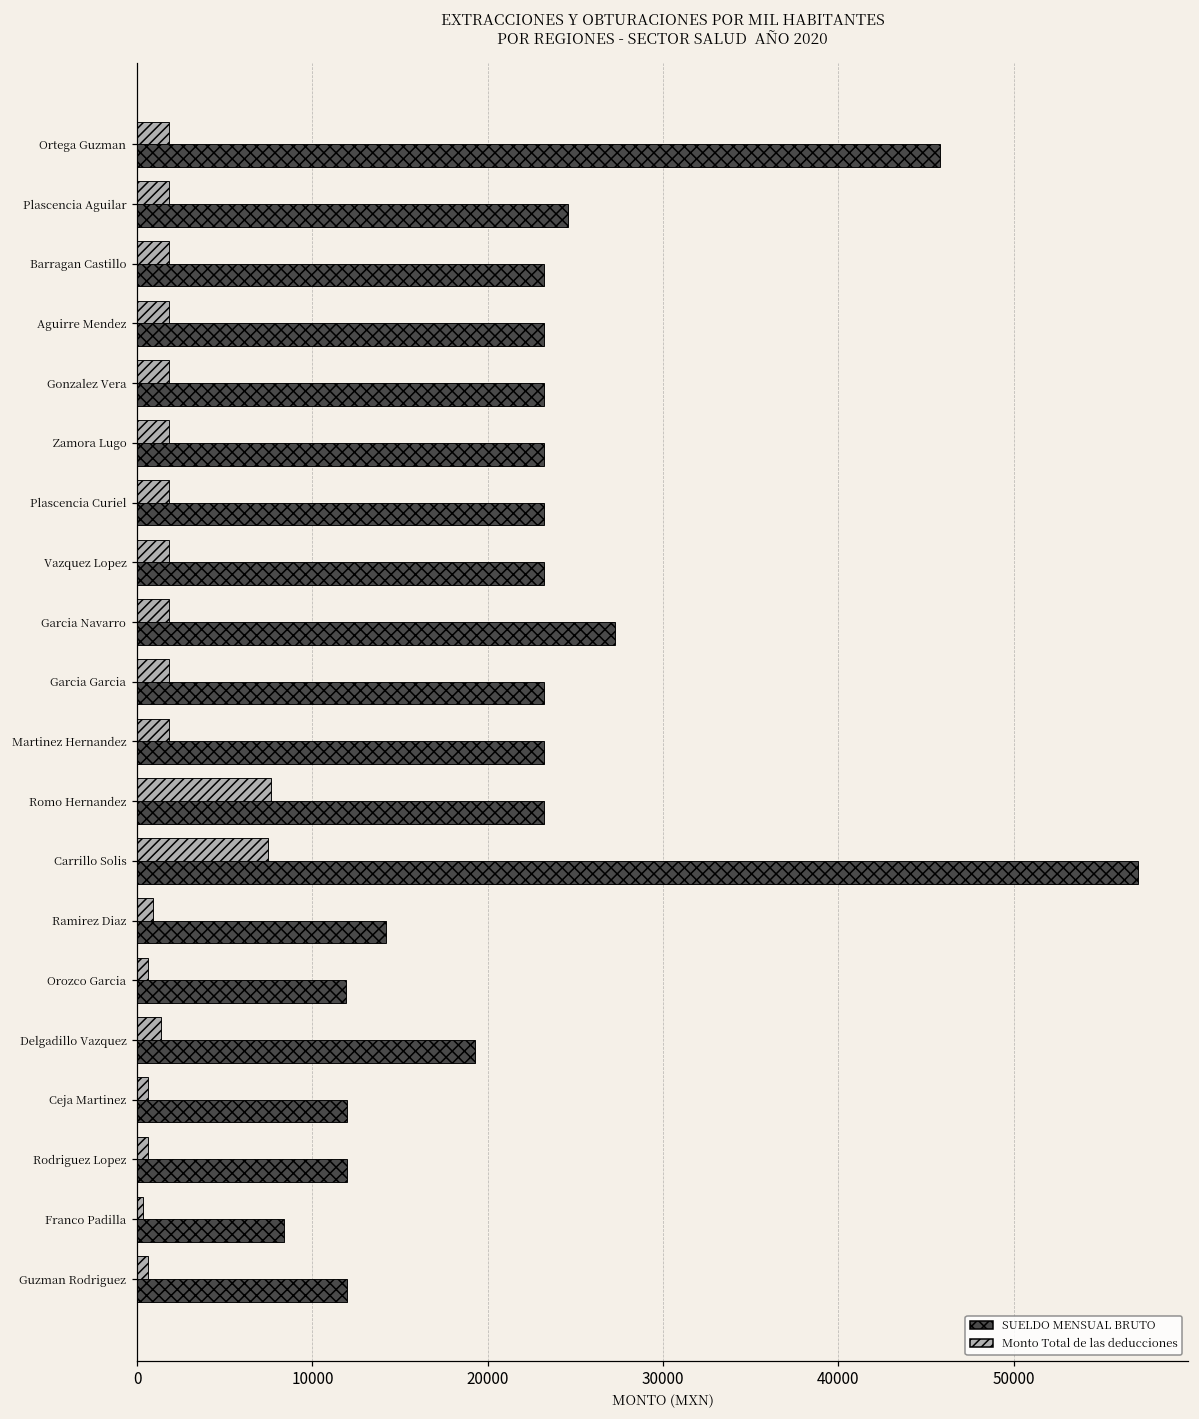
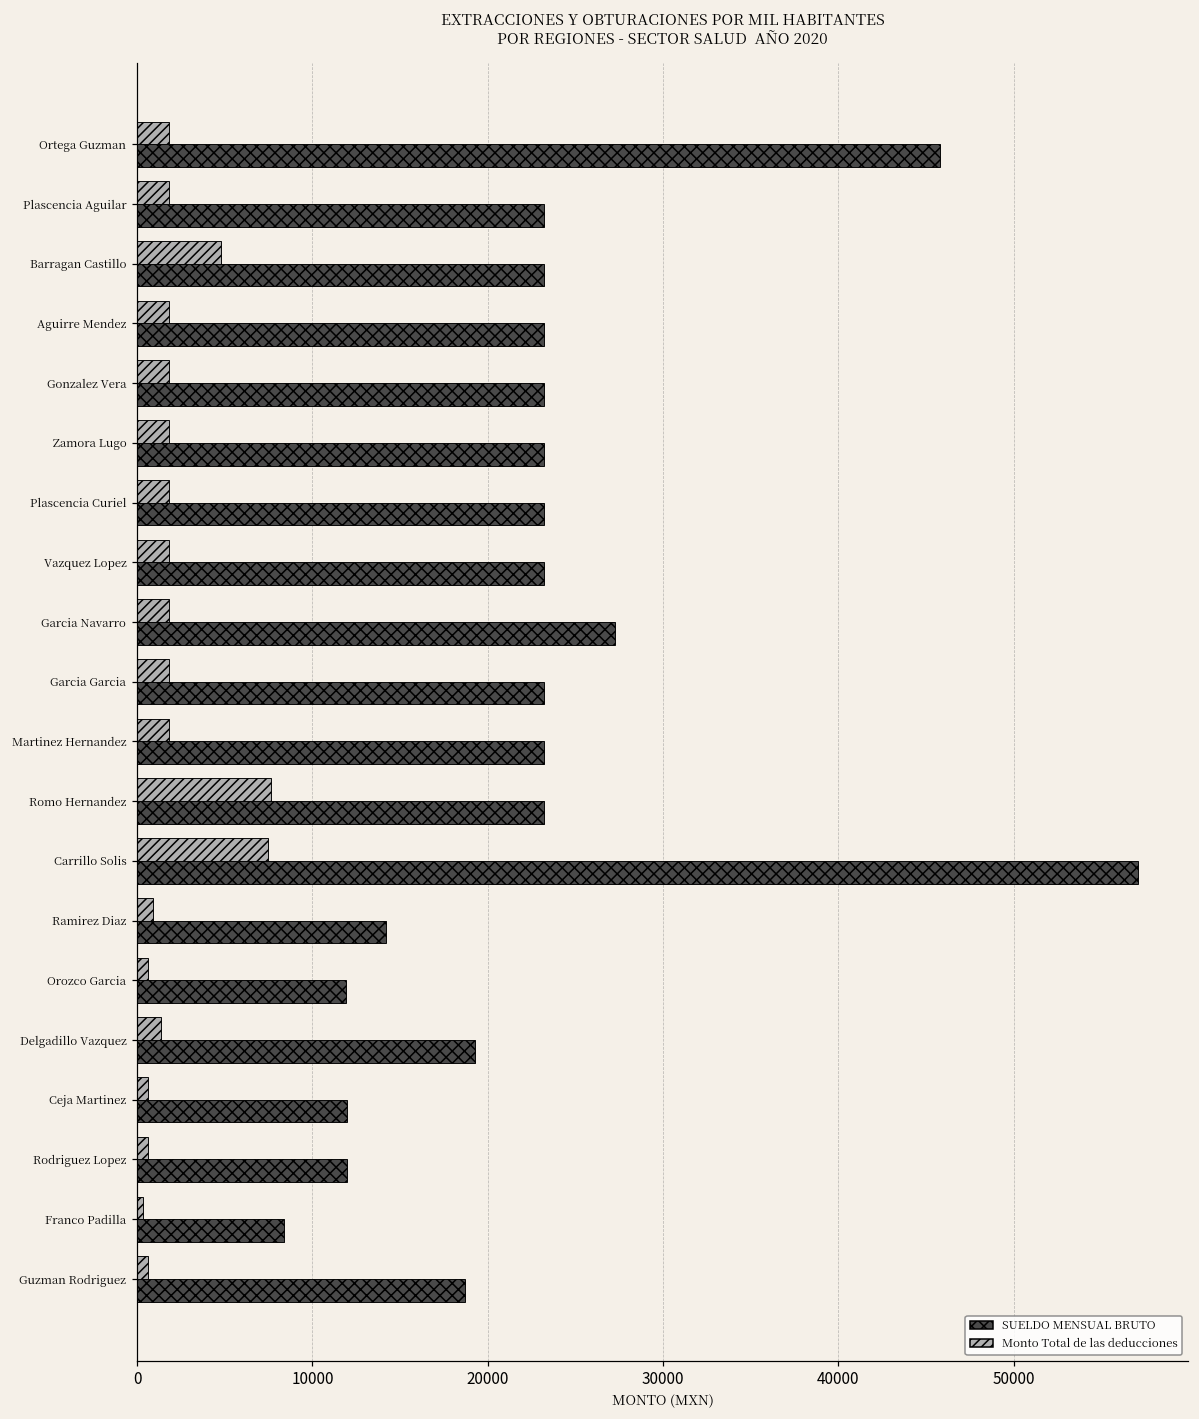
SUELDO MENSUAL BRUTO, Plascencia Aguilar: 24600 -> 23200
Monto Total de las deducciones, Barragan Castillo: 1800 -> 4800
SUELDO MENSUAL BRUTO, Guzman Rodriguez: 12000 -> 18700
